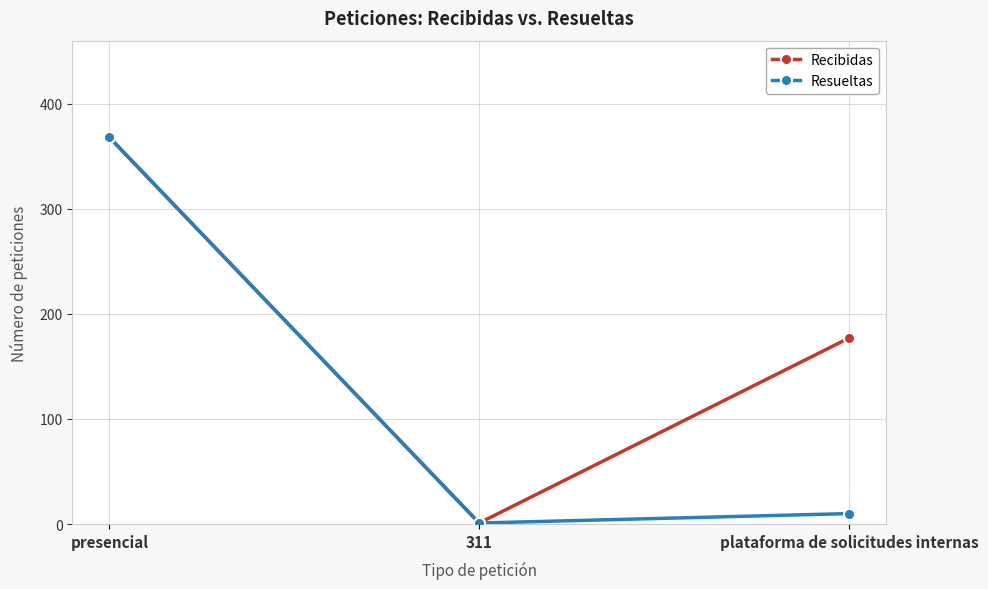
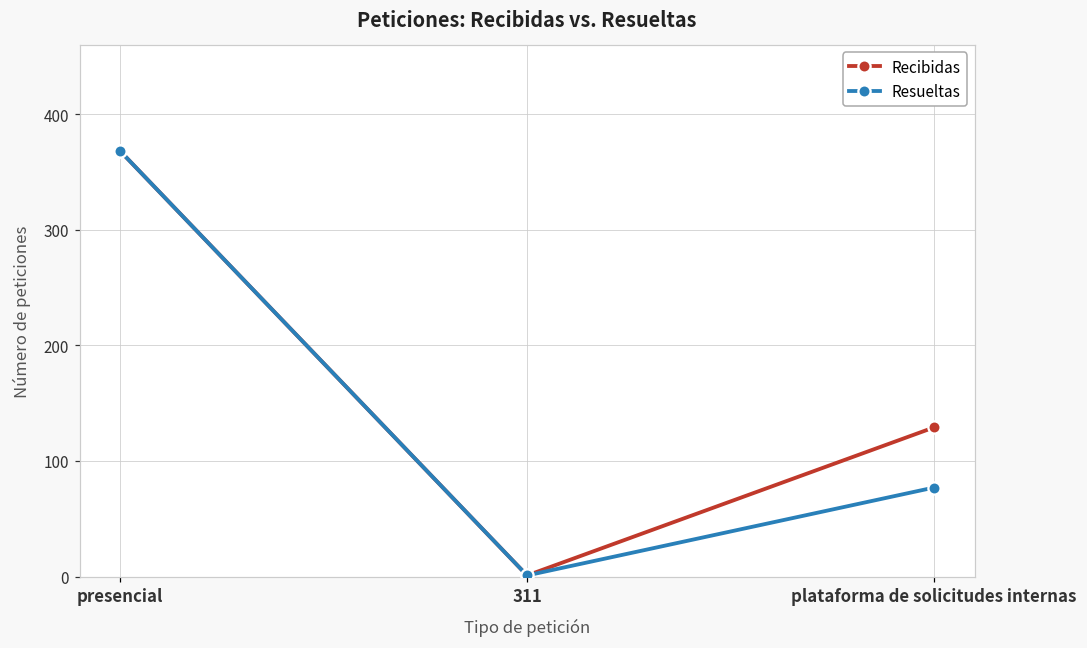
Recibidas, plataforma de solicitudes internas: 177 -> 129
Resueltas, plataforma de solicitudes internas: 10 -> 77
